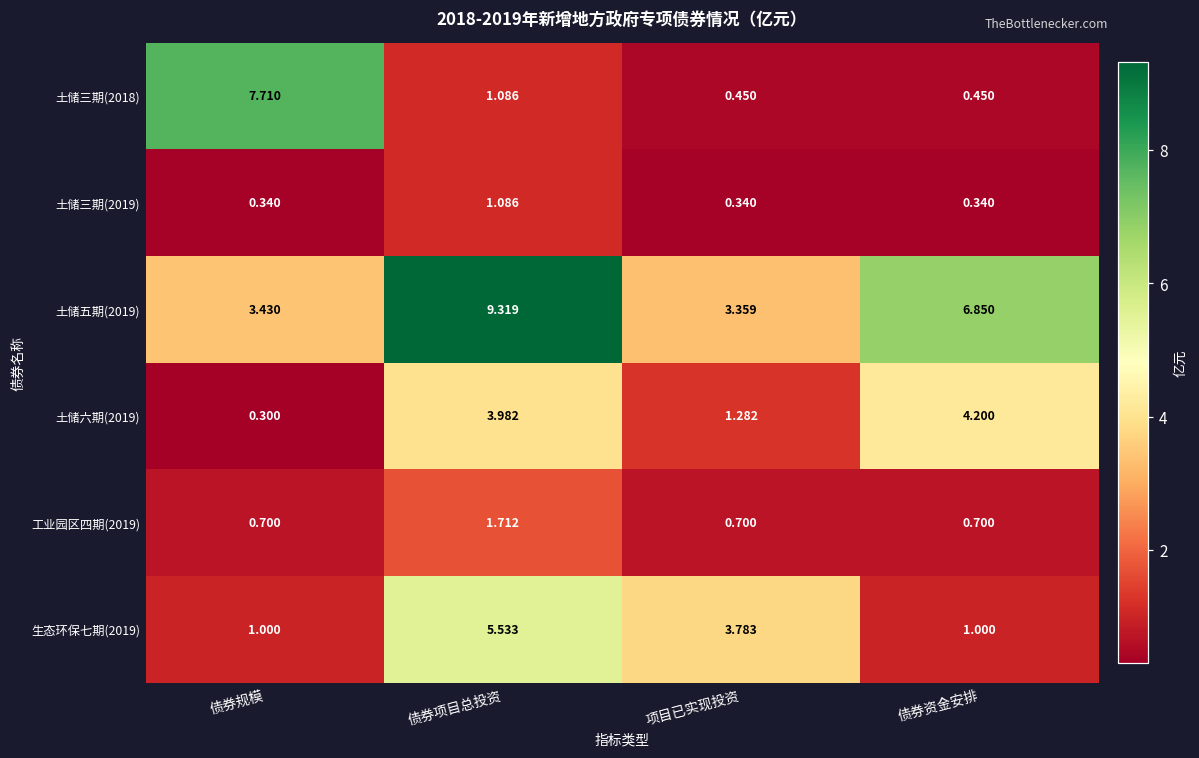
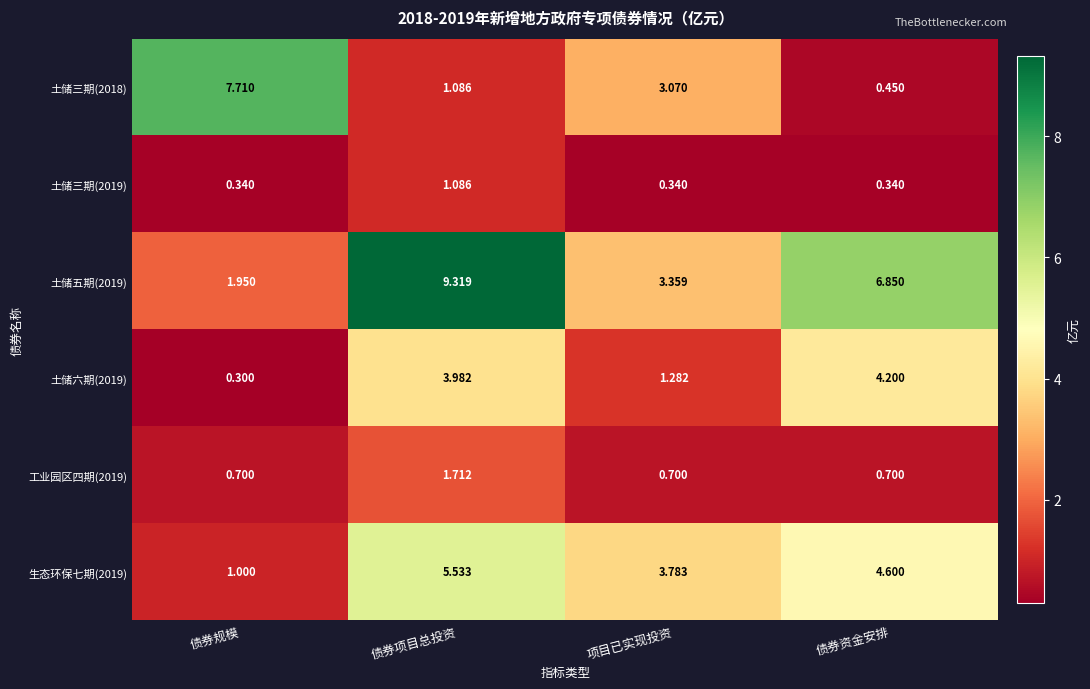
土储三期(2018), 项目已实现投资: 0.450 -> 3.070
土储五期(2019), 债券规模: 3.430 -> 1.950
生态环保七期(2019), 债券资金安排: 1.000 -> 4.600
